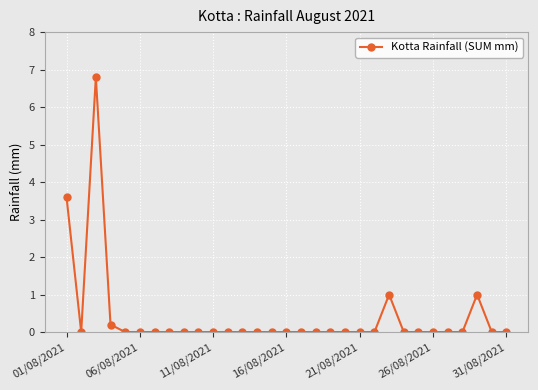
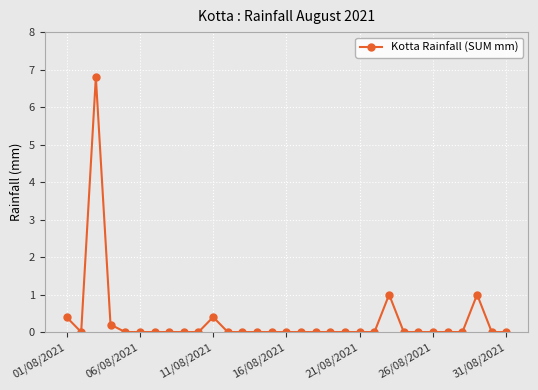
01/08/2021: 3.6 -> 0.4
11/08/2021: 0.0 -> 0.4
